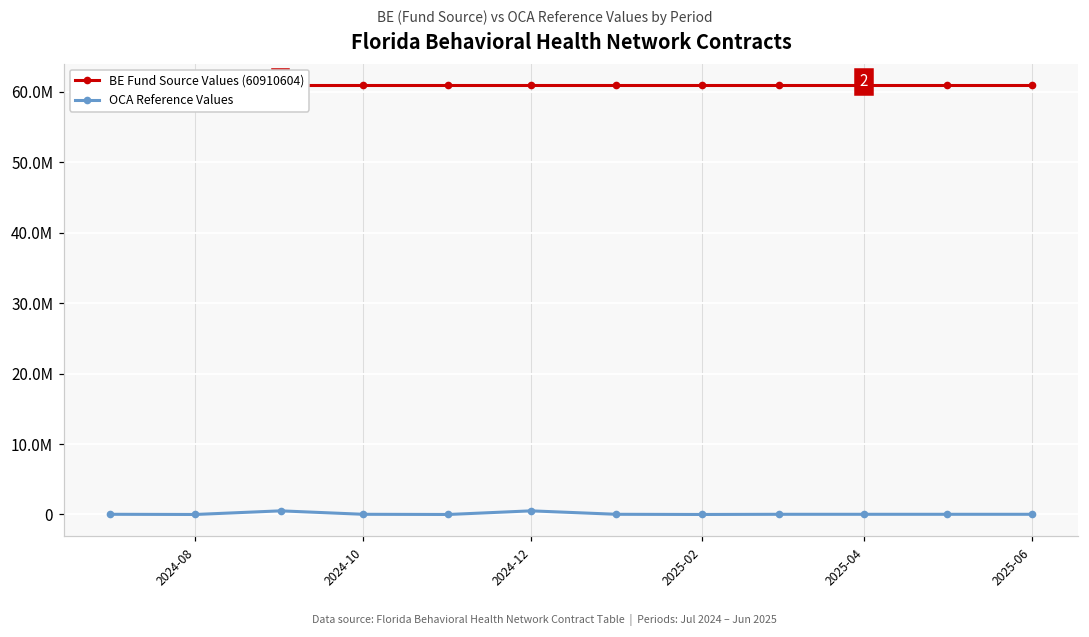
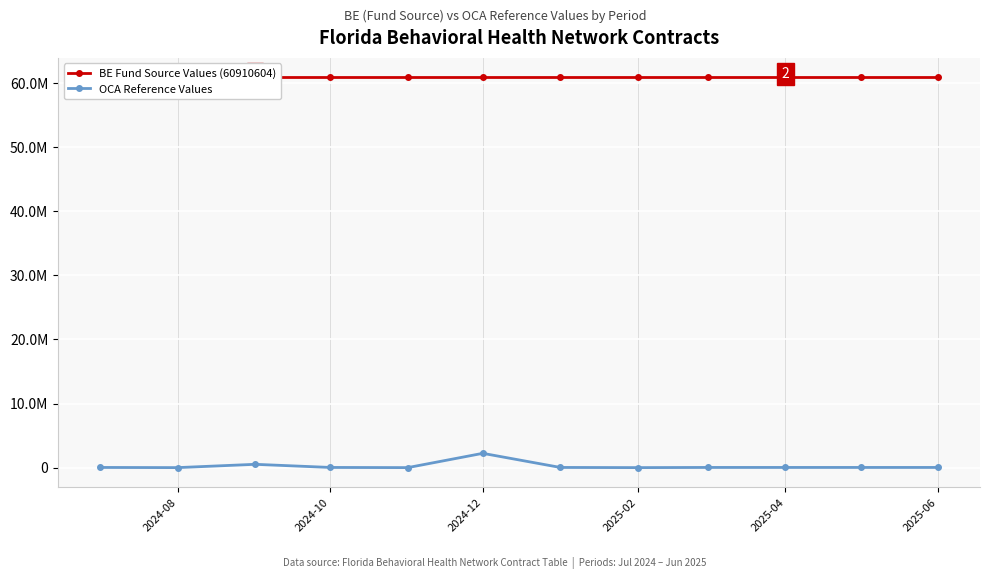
OCA Reference Values, 2024-12: 1000000 -> 2000000
